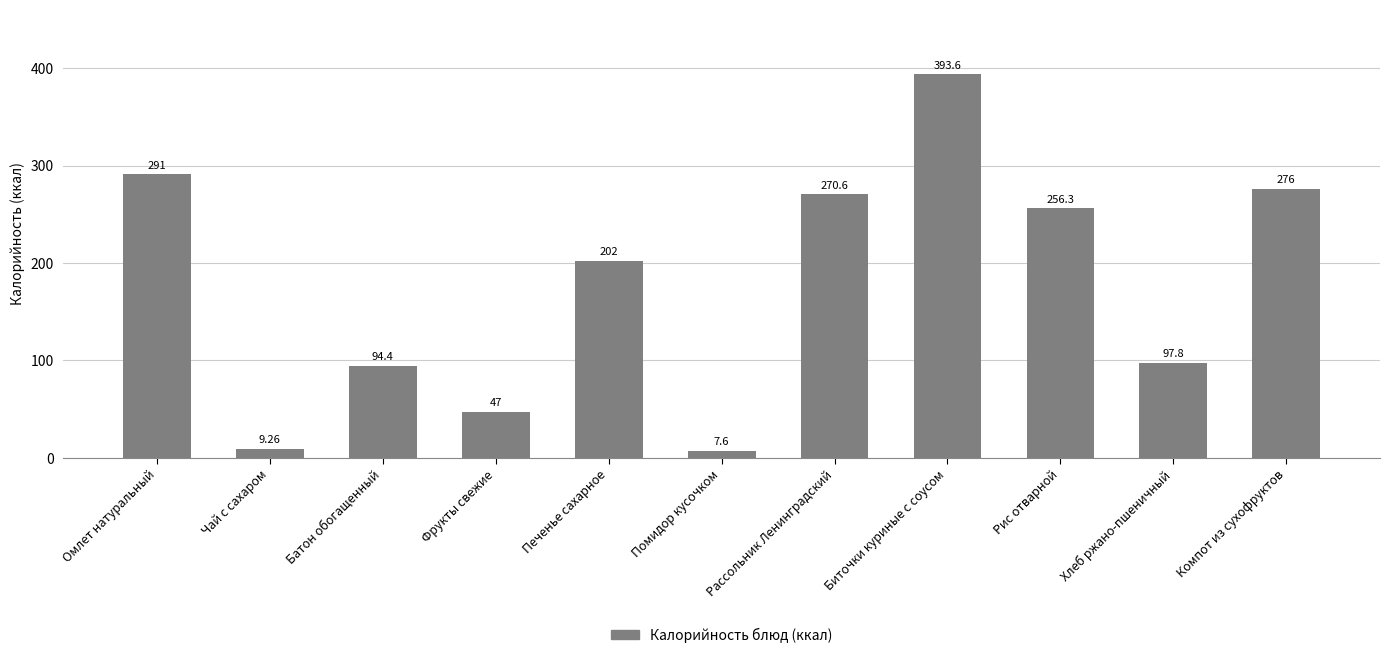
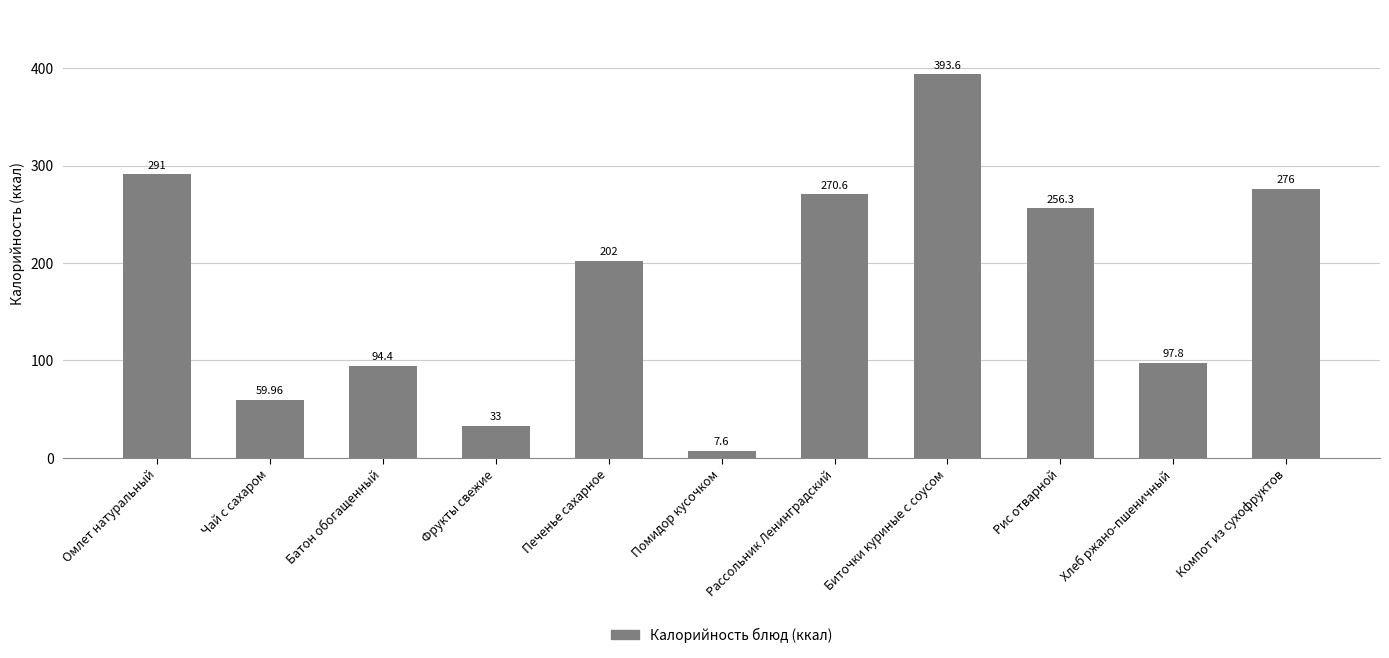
Чай с сахаром: 9.26 -> 59.96
Фрукты свежие: 47 -> 33
